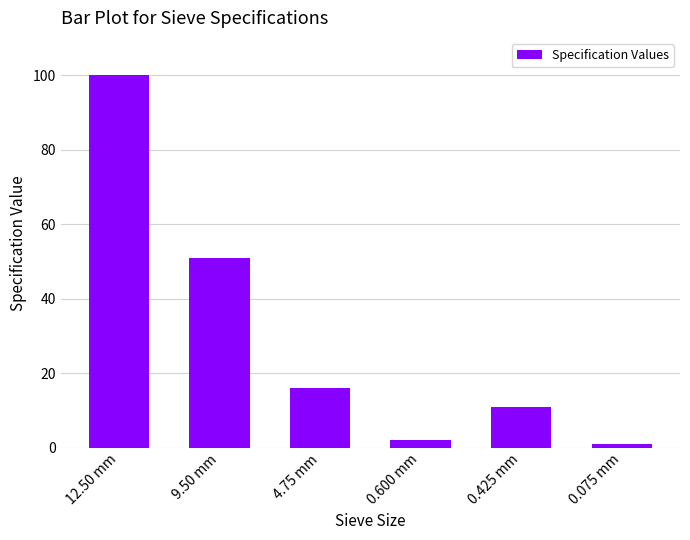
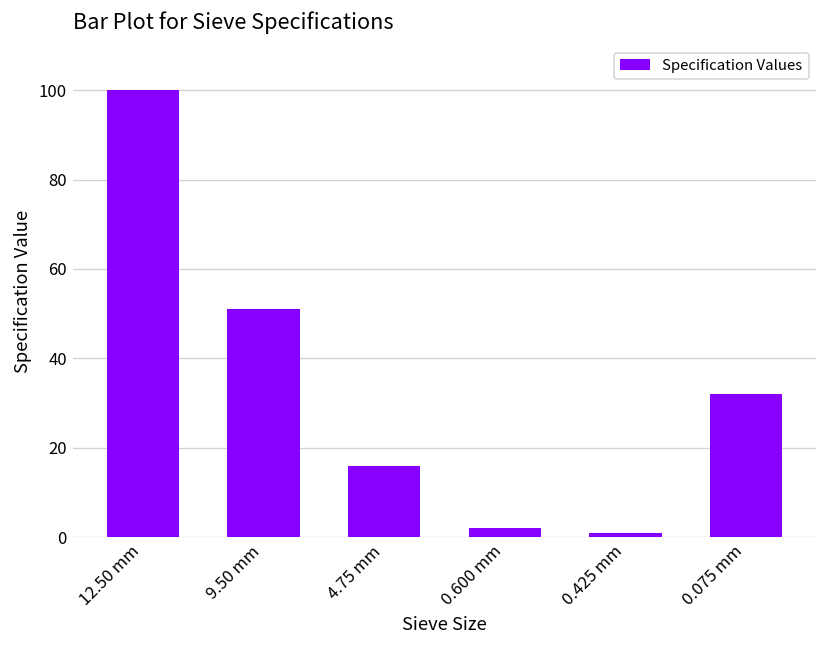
0.425 mm: 11 -> 1
0.075 mm: 1 -> 32
